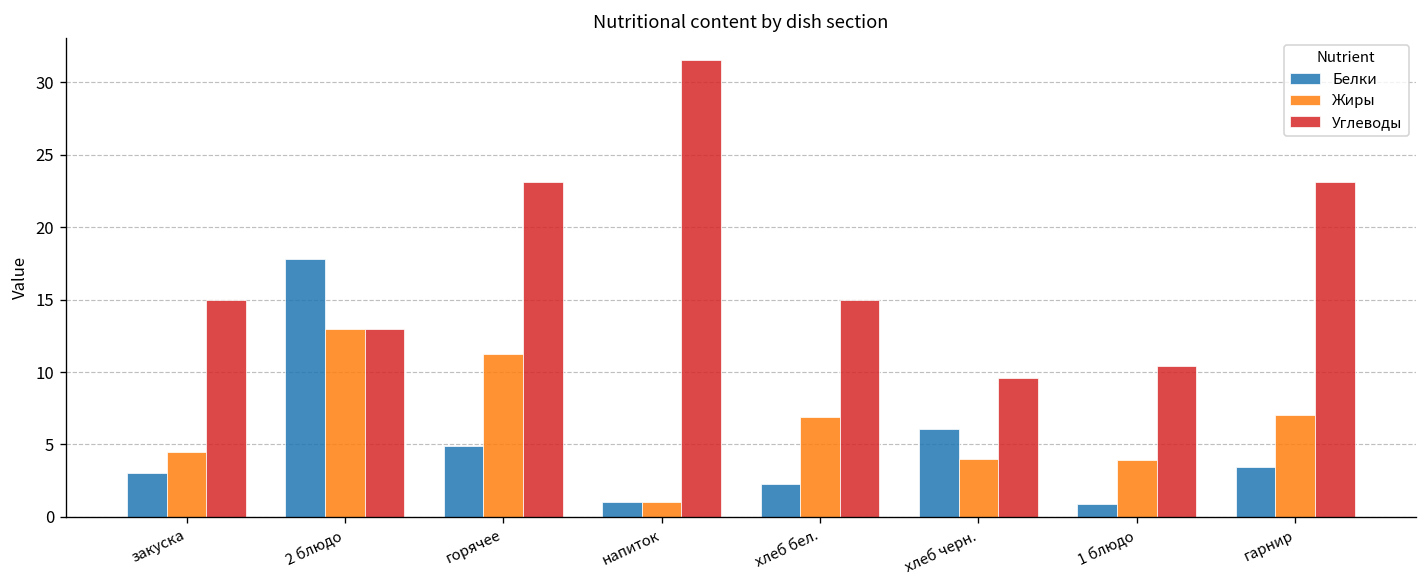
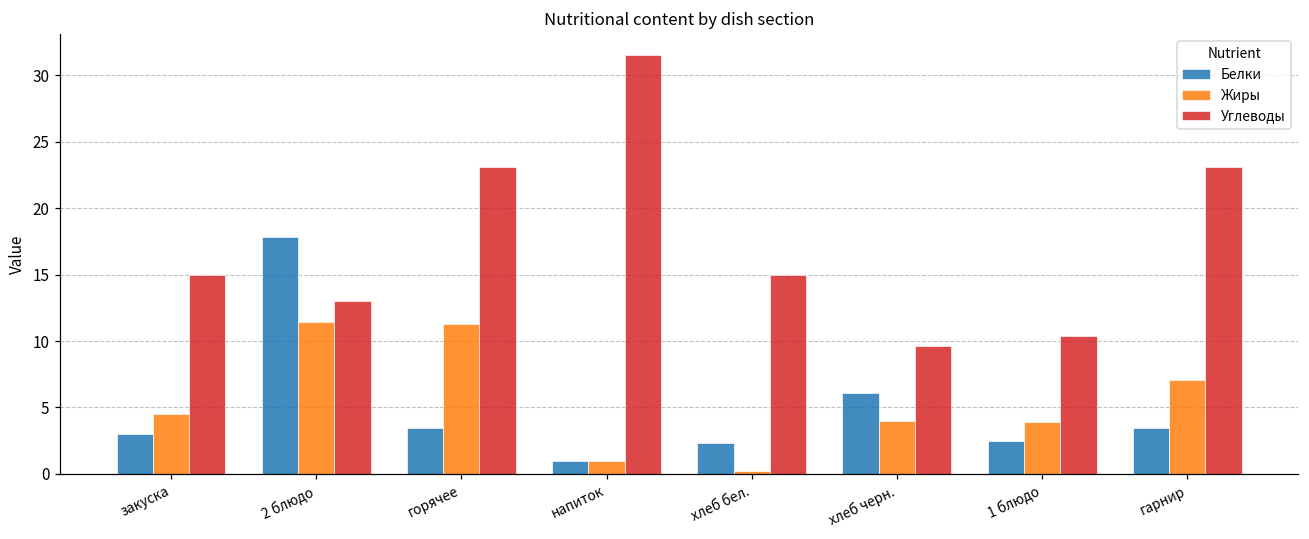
Жиры, 2 блюдо: 13.0 -> 11.4
Белки, горячее: 4.9 -> 3.5
Жиры, хлеб бел.: 6.9 -> 0.2
Белки, 1 блюдо: 0.9 -> 2.5
